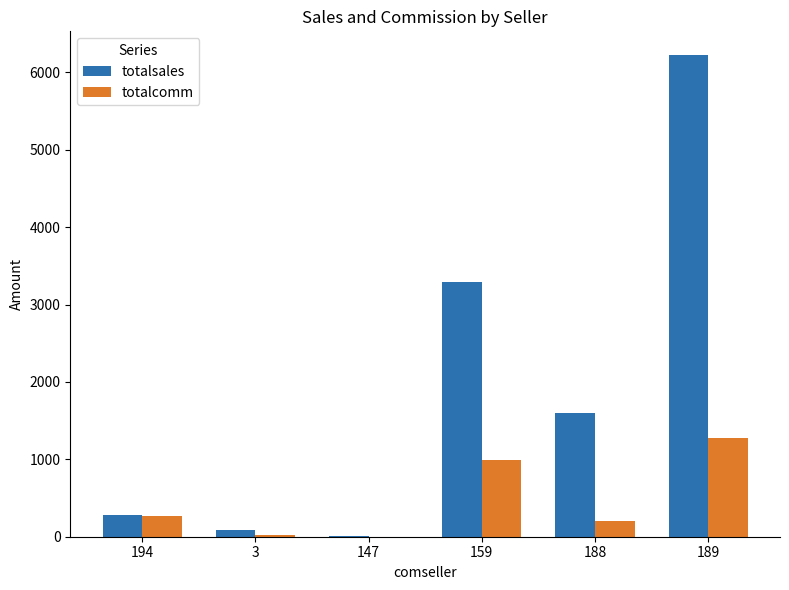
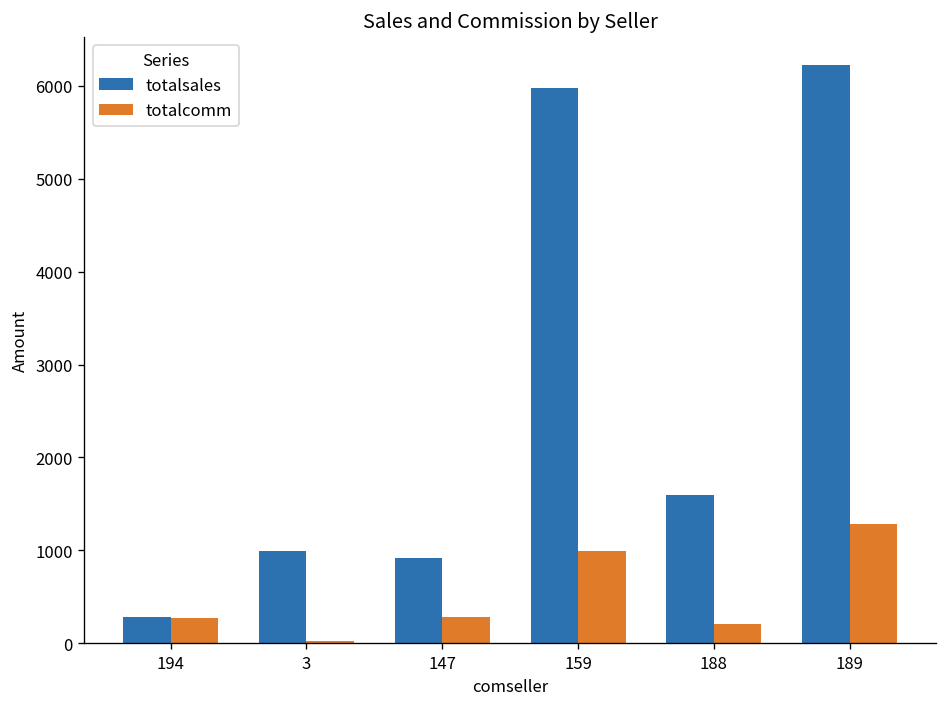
totalsales, 3: 100 -> 1000
totalsales, 147: 0 -> 900
totalcomm, 147: 0 -> 300
totalsales, 159: 3300 -> 6000
